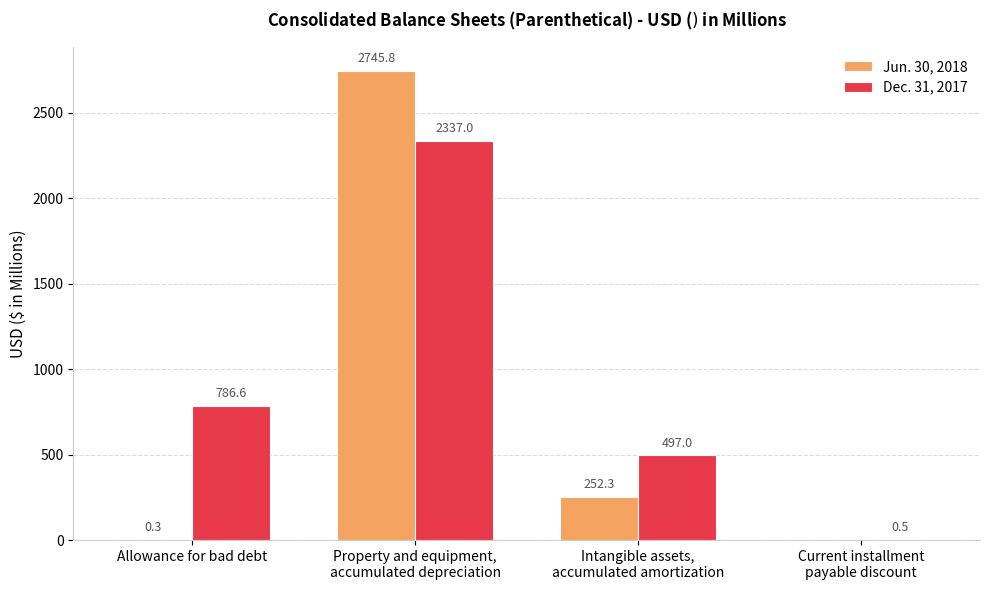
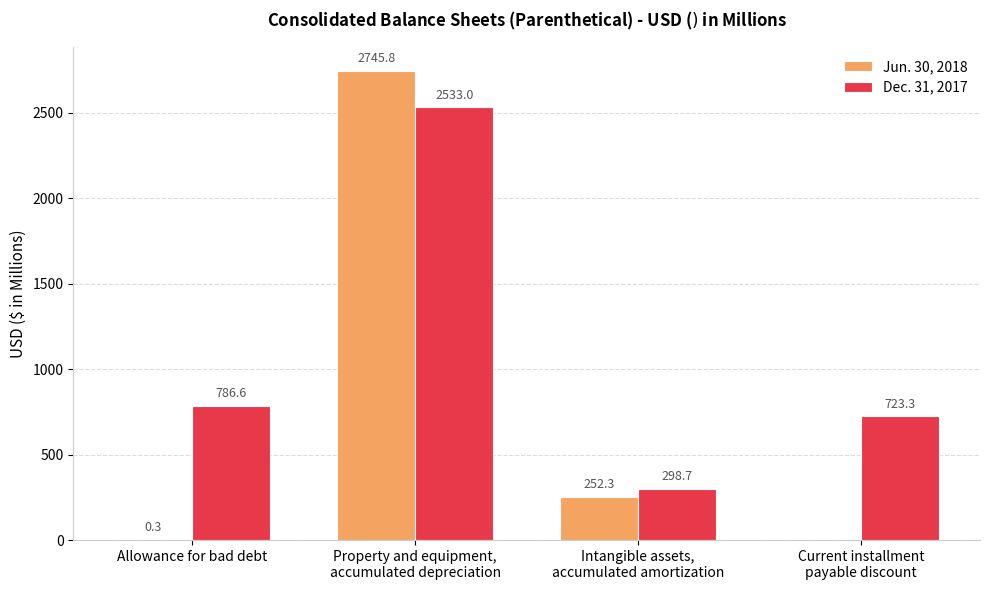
Dec. 31, 2017, Property and equipment, accumulated depreciation: 2337.0 -> 2533.0
Dec. 31, 2017, Intangible assets, accumulated amortization: 497.0 -> 298.7
Dec. 31, 2017, Current installment payable discount: 0.5 -> 723.3
